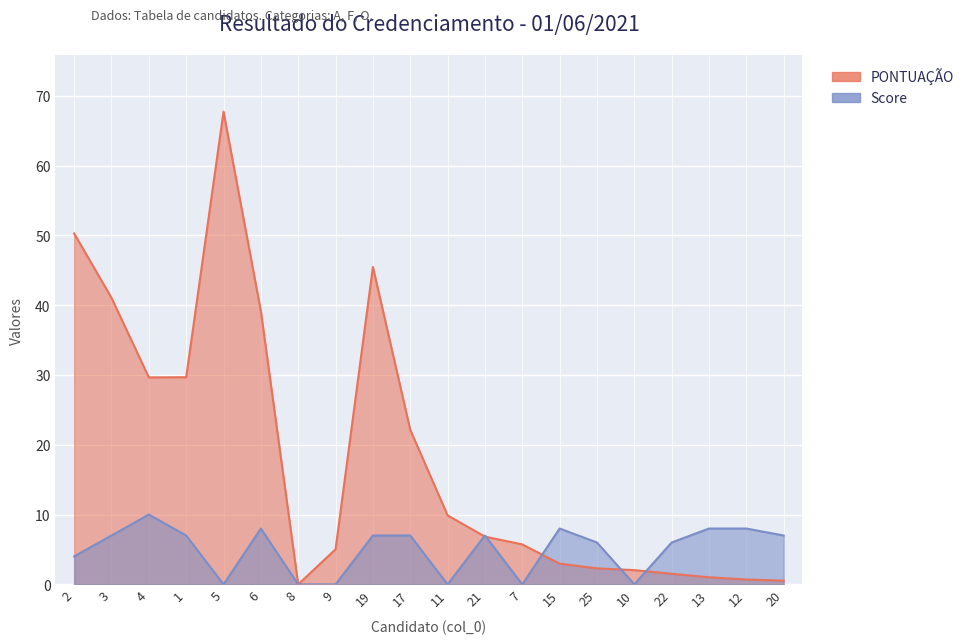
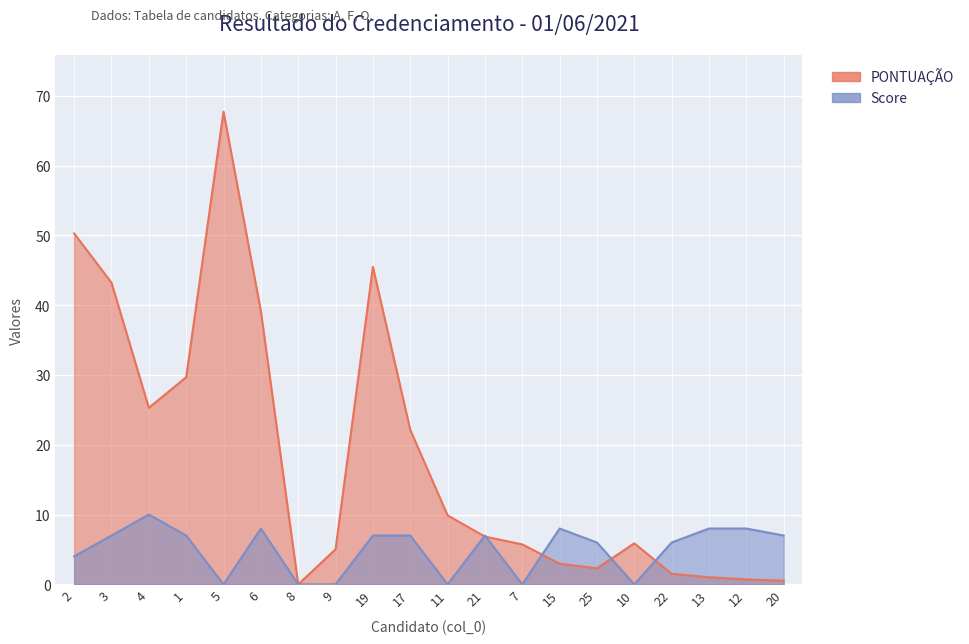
PONTUAÇÃO, 3: 41 -> 43
PONTUAÇÃO, 4: 30 -> 25
PONTUAÇÃO, 10: 2 -> 6
